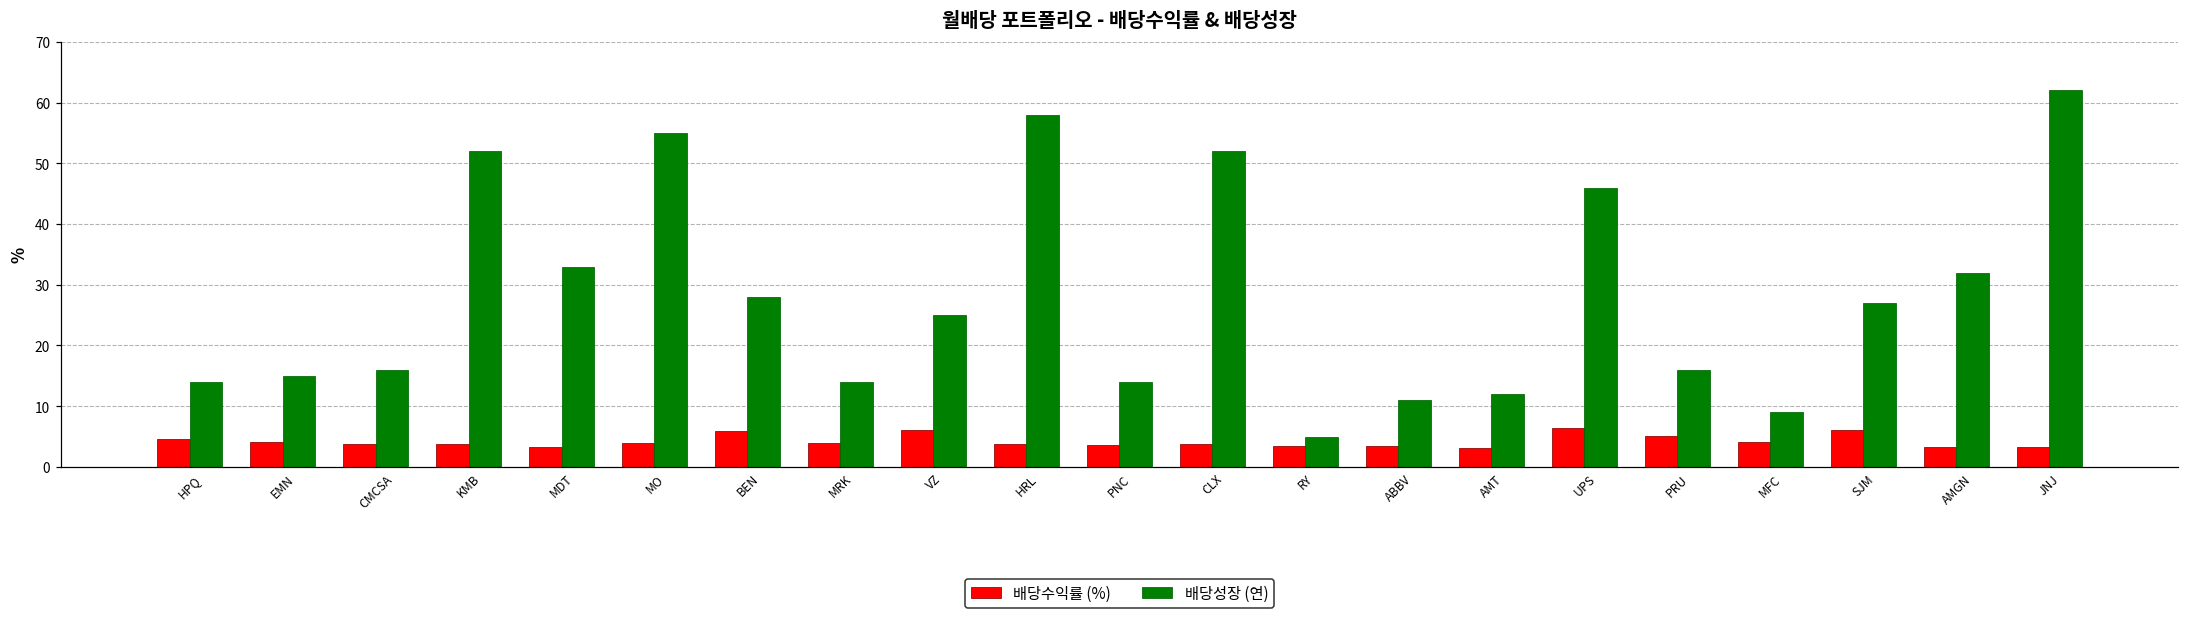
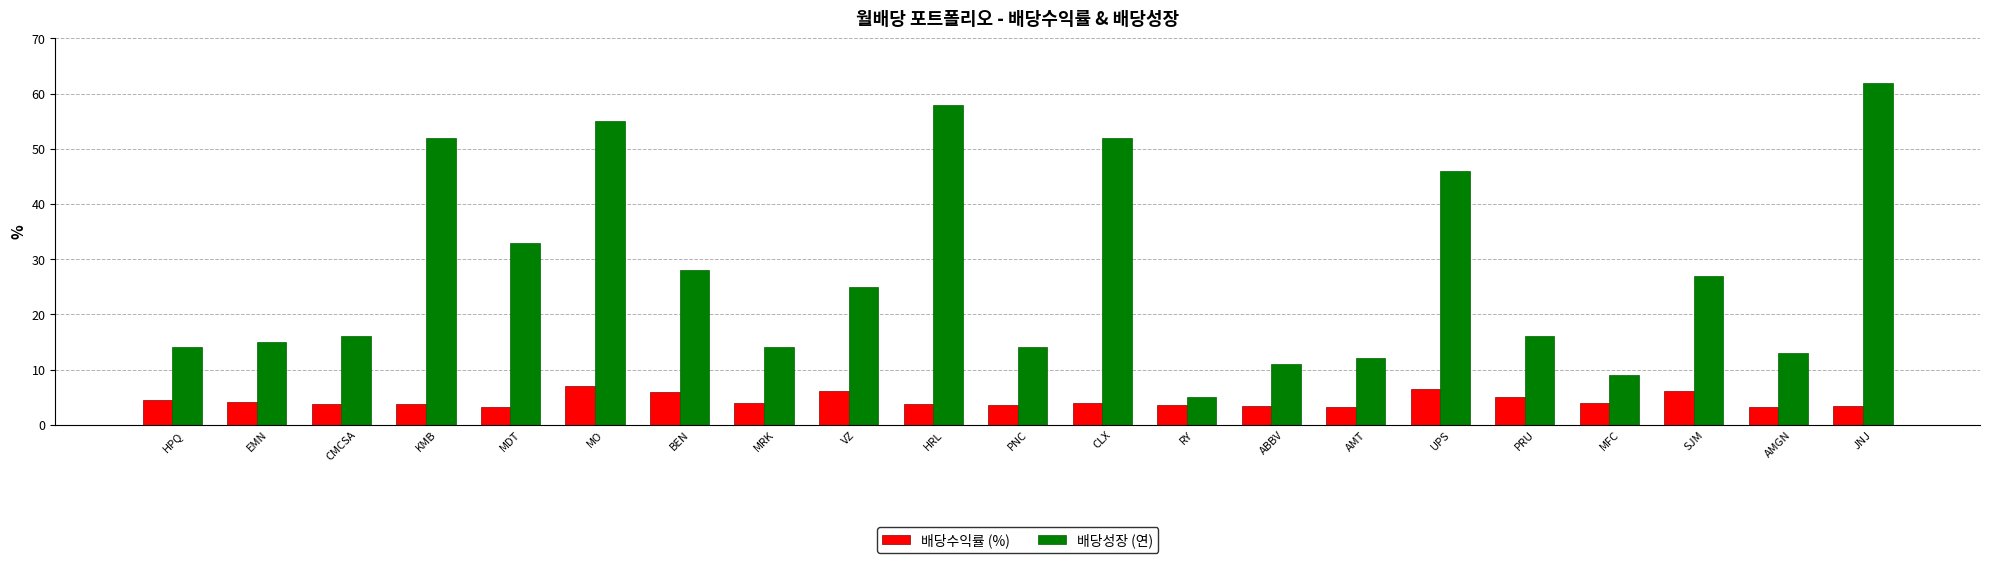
배당수익률 (%), MO: 4 -> 7
배당성장 (연), AMGN: 32 -> 13
